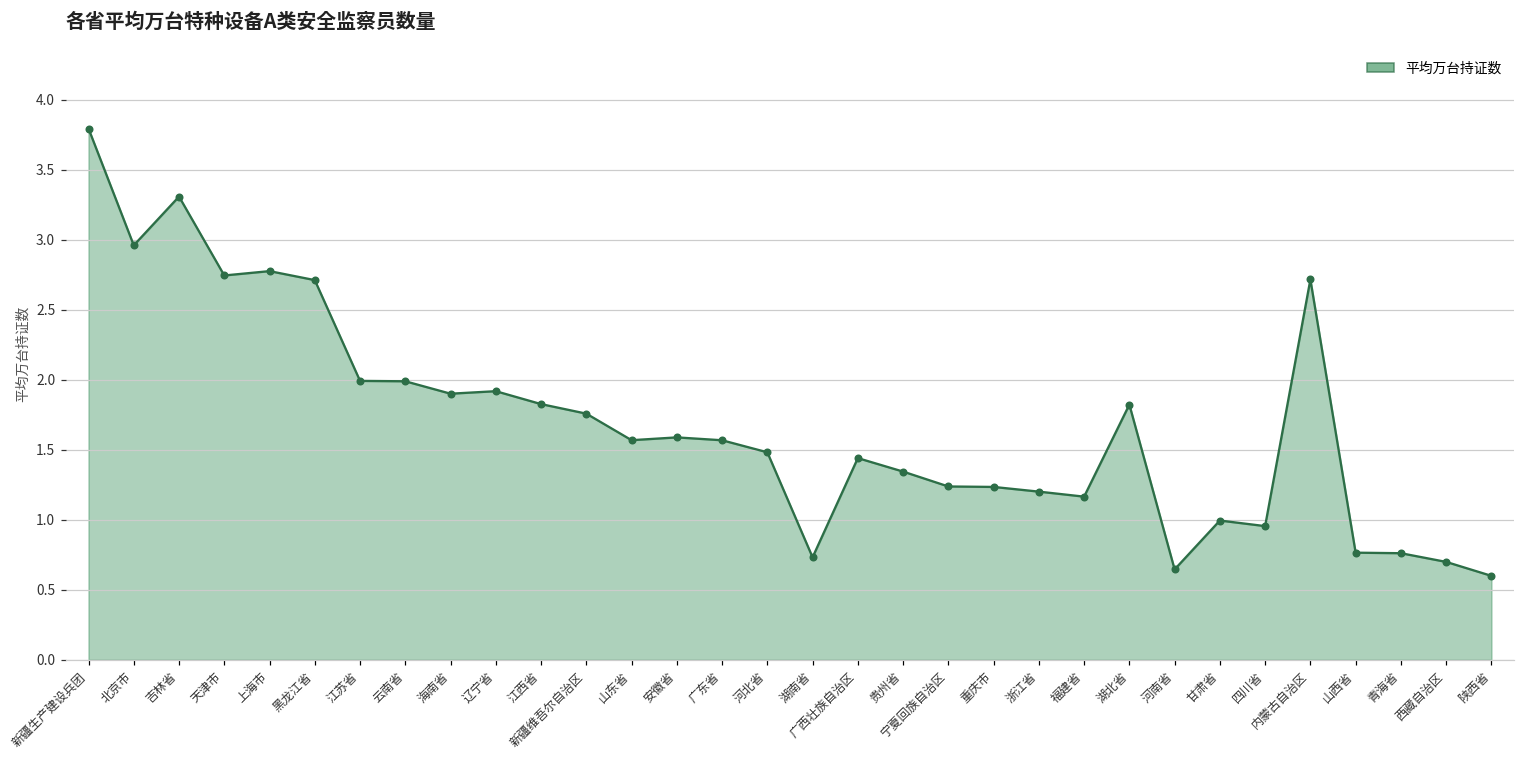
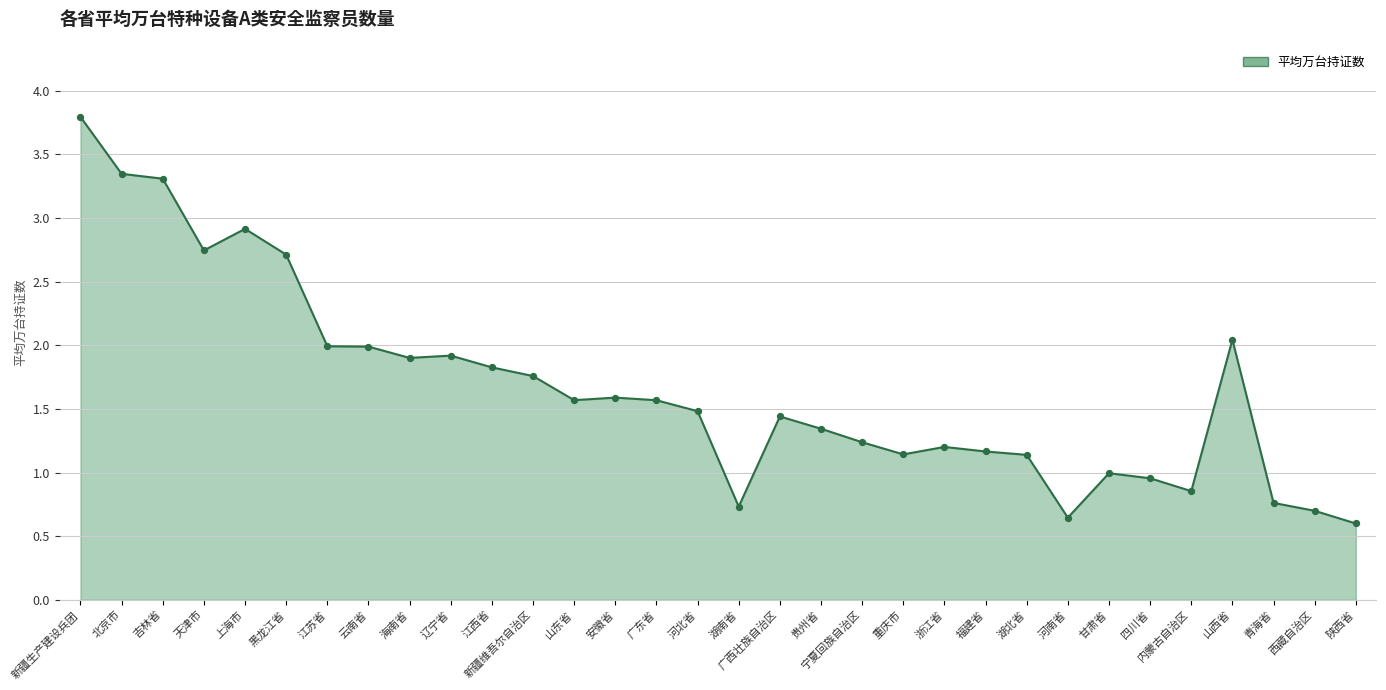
北京市: 2.96 -> 3.35
上海市: 2.78 -> 2.92
重庆市: 1.23 -> 1.14
湖北省: 1.82 -> 1.14
内蒙古自治区: 2.72 -> 0.85
山西省: 0.77 -> 2.04
